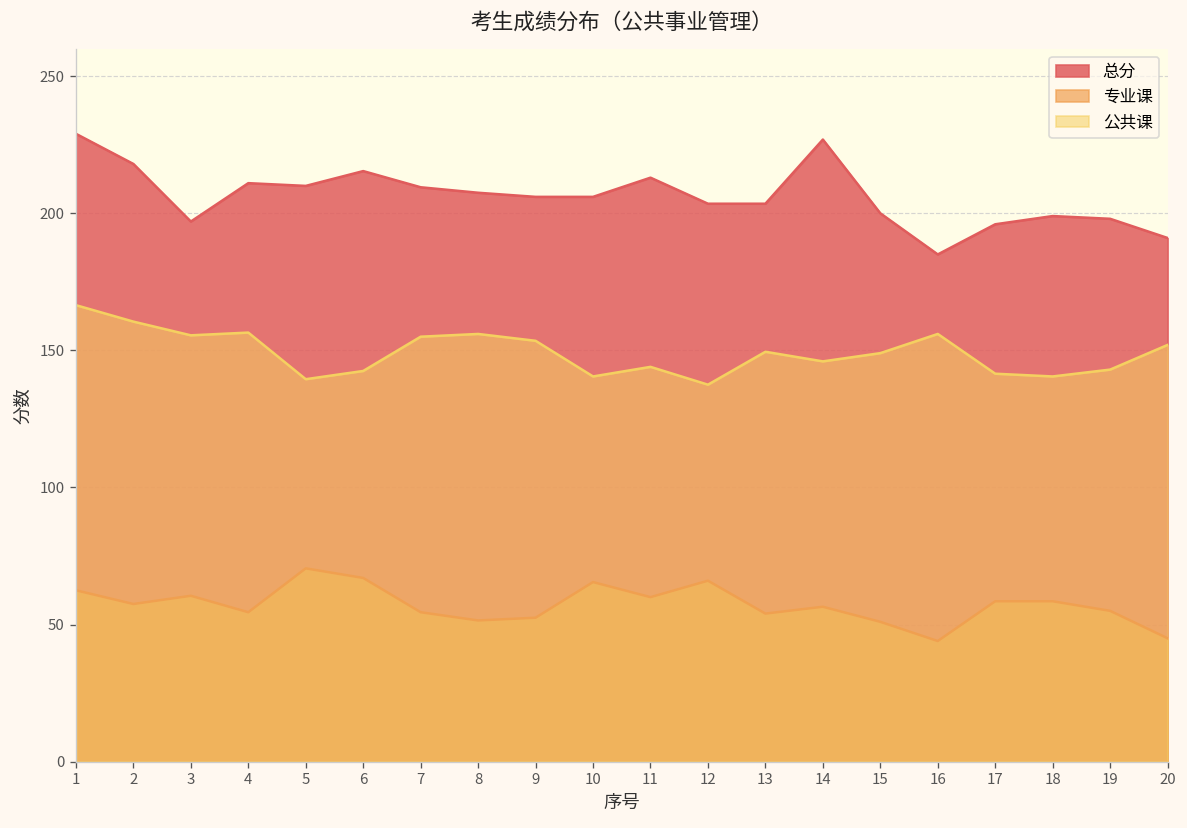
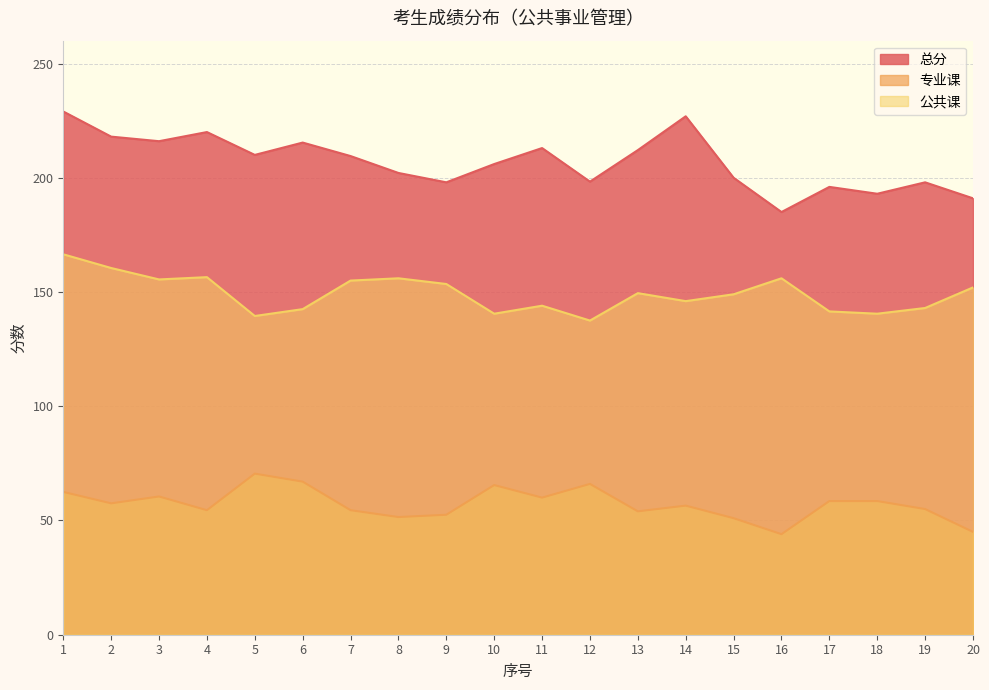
总分, 3: 197 -> 216
总分, 4: 211 -> 220
总分, 8: 208 -> 202
总分, 9: 206 -> 198
总分, 12: 204 -> 198
总分, 13: 204 -> 212
总分, 18: 199 -> 193
